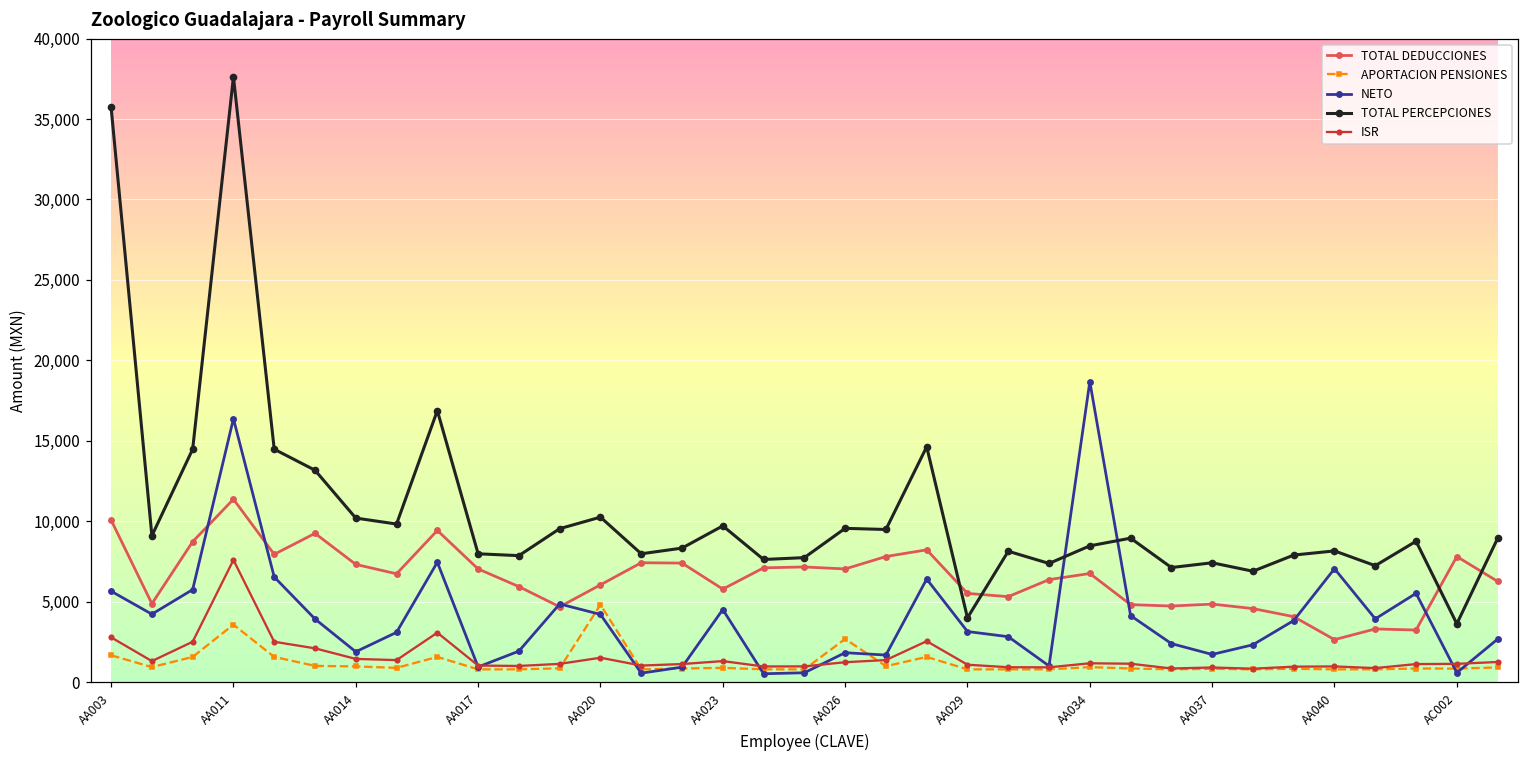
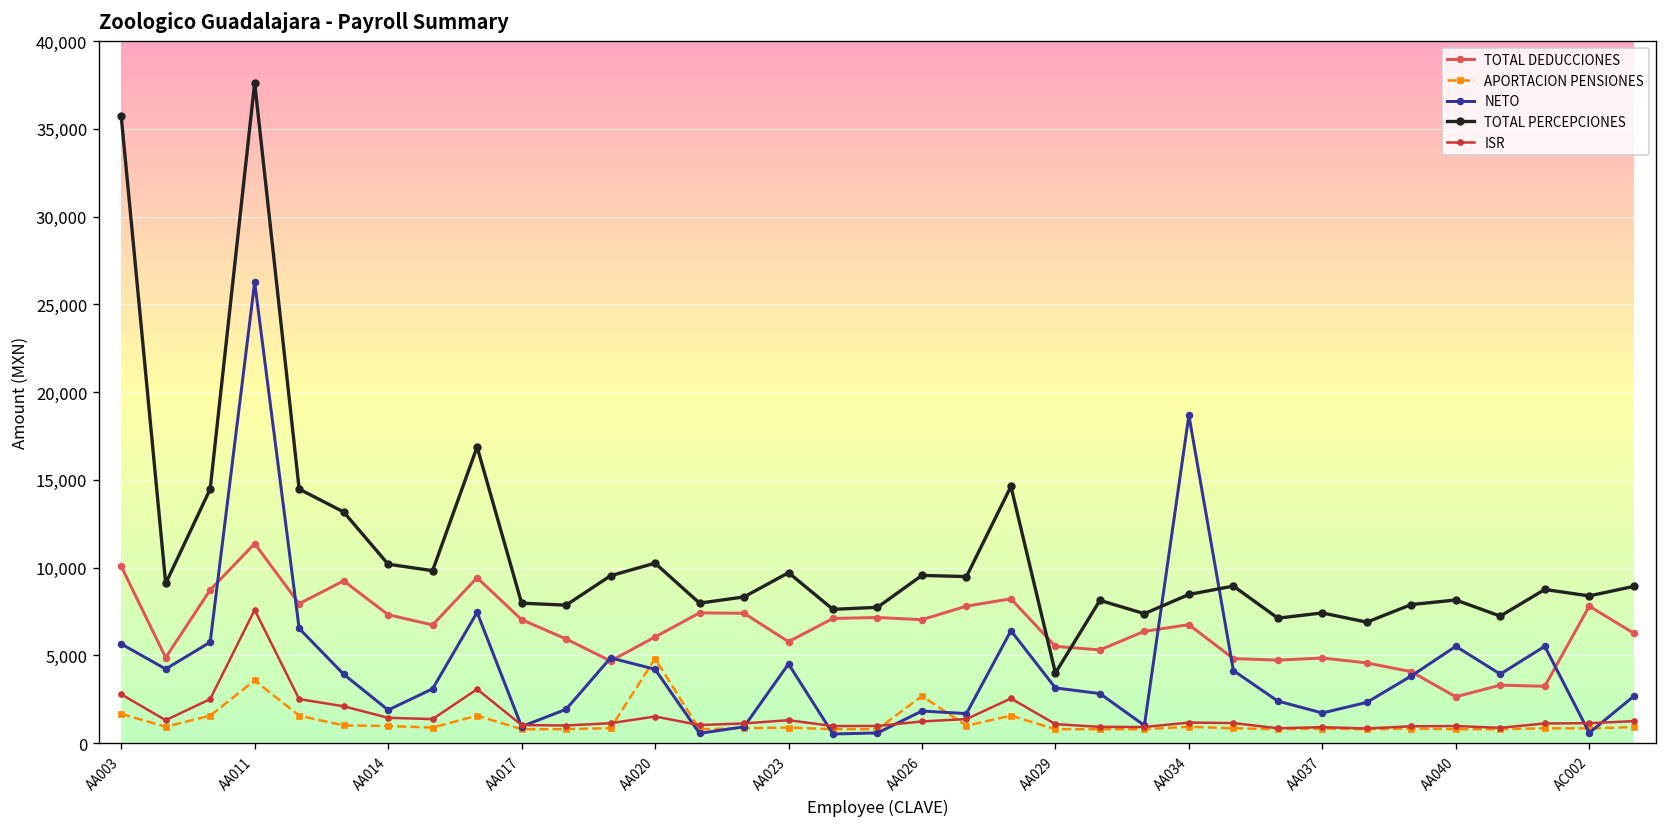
NETO, AA011: 16,400 -> 26,300
NETO, AA040: 7,000 -> 5,500
TOTAL PERCEPCIONES, AC002: 3,600 -> 8,400
